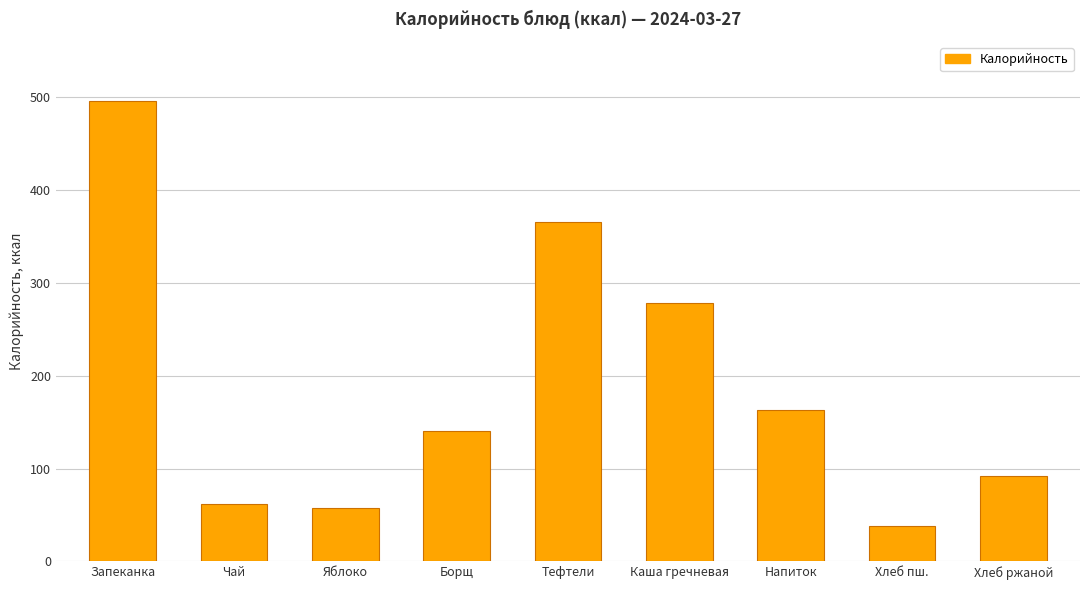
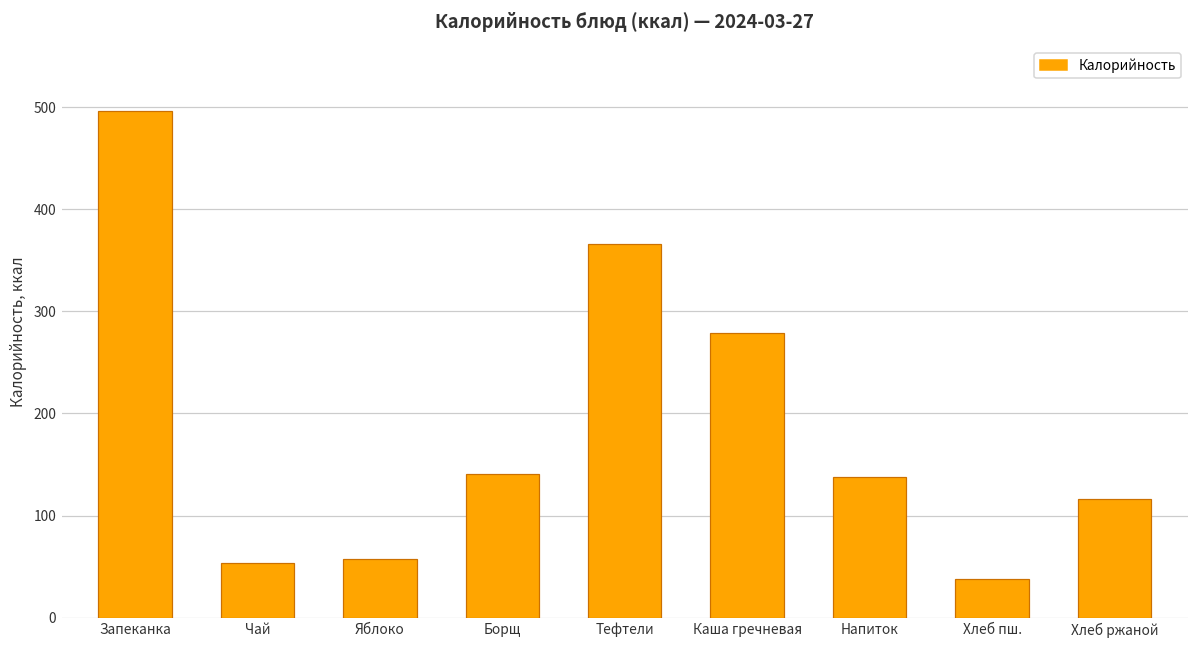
Чай: 60 -> 50
Напиток: 160 -> 140
Хлеб ржаной: 90 -> 120
